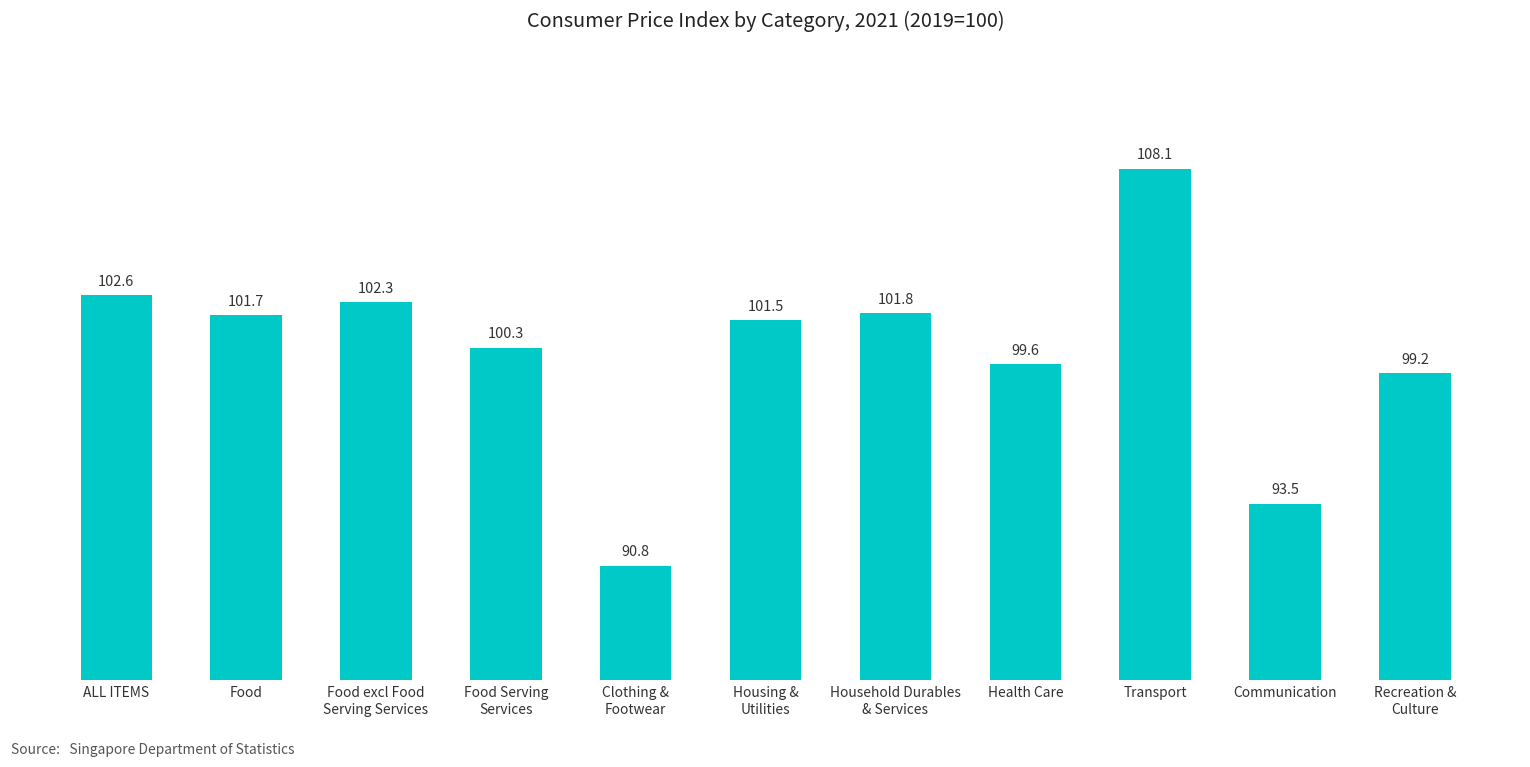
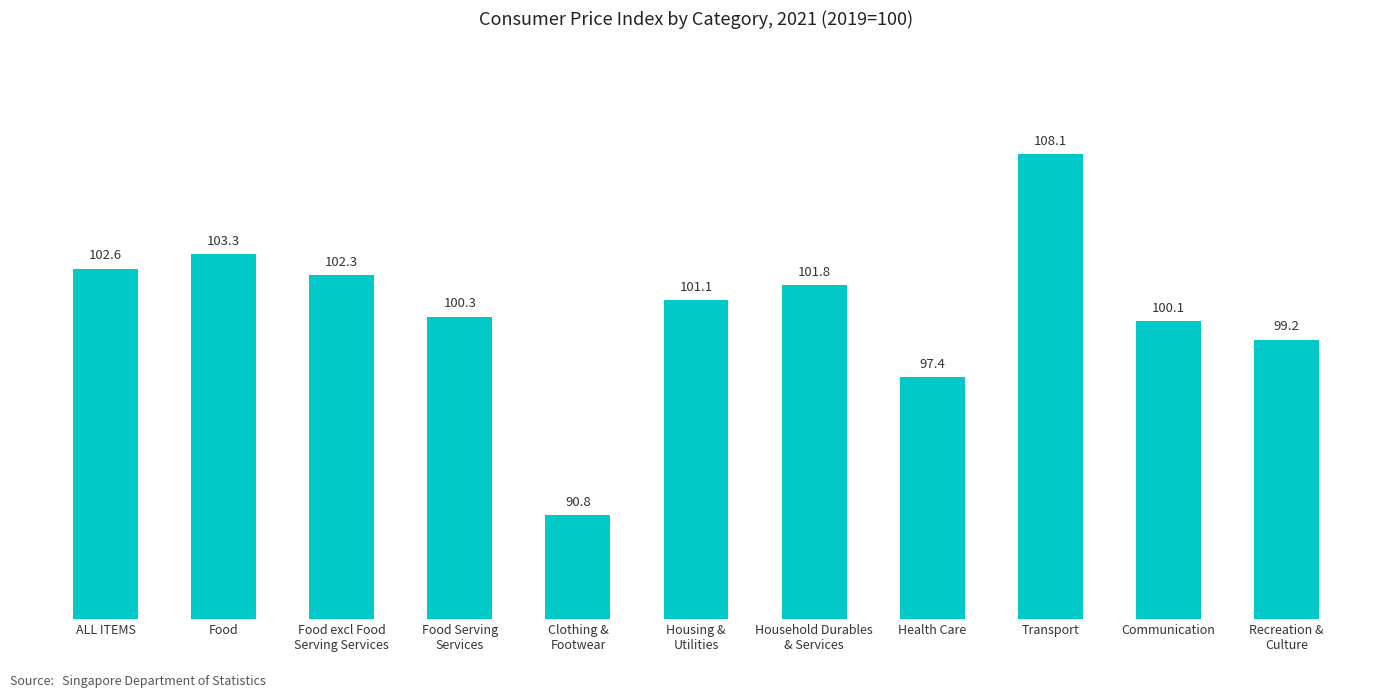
Food: 101.7 -> 103.3
Housing & Utilities: 101.5 -> 101.1
Health Care: 99.6 -> 97.4
Communication: 93.5 -> 100.1
